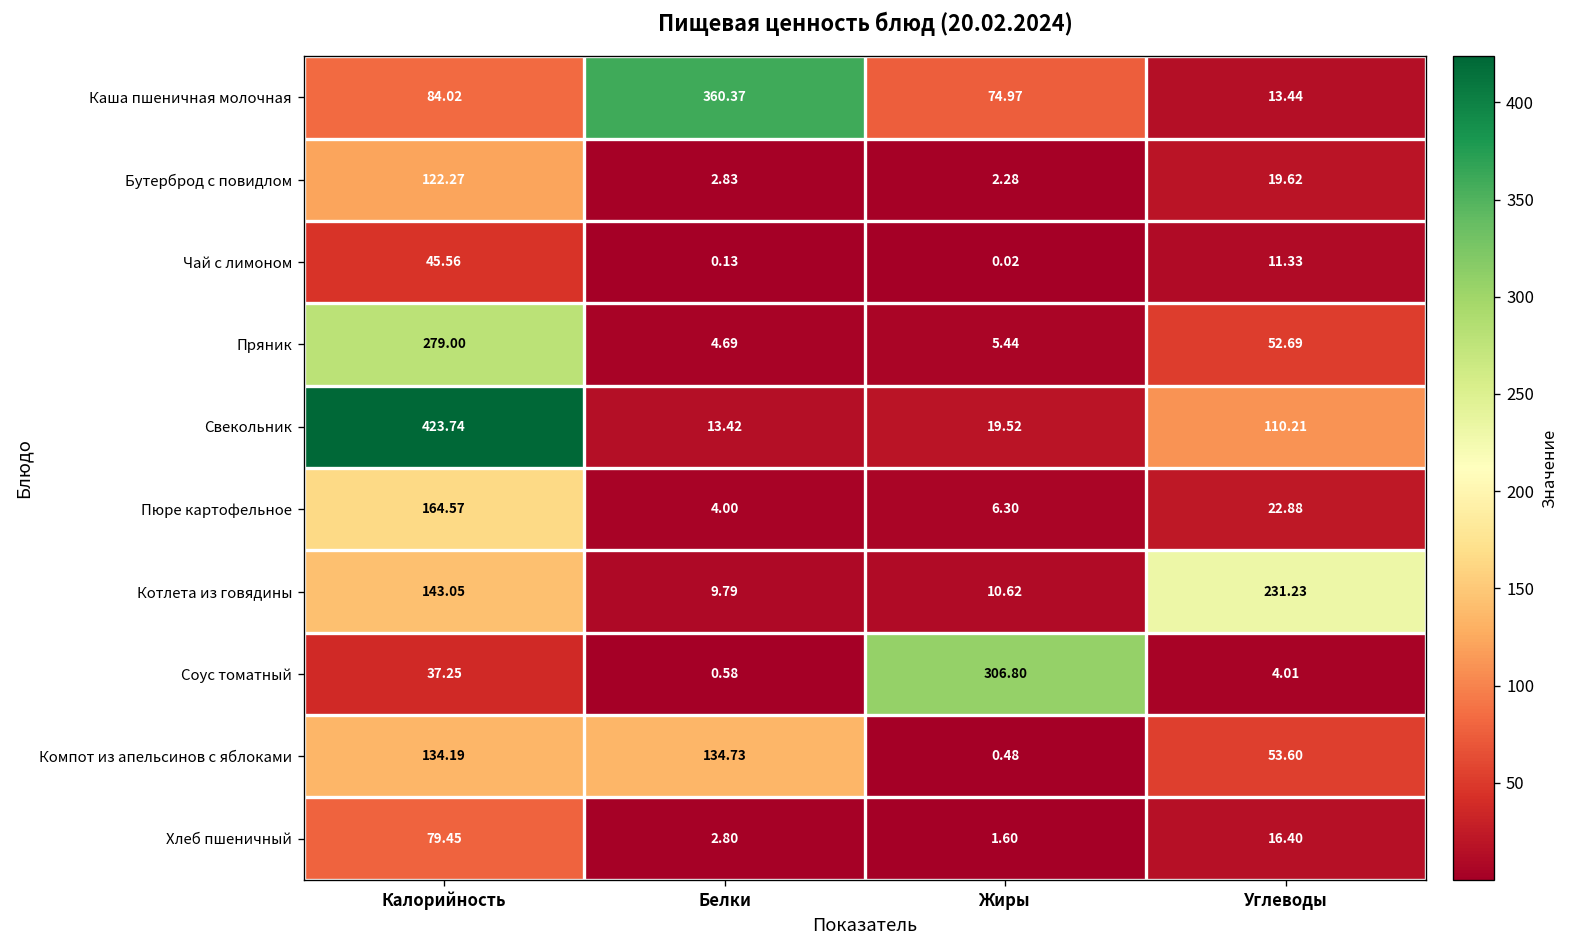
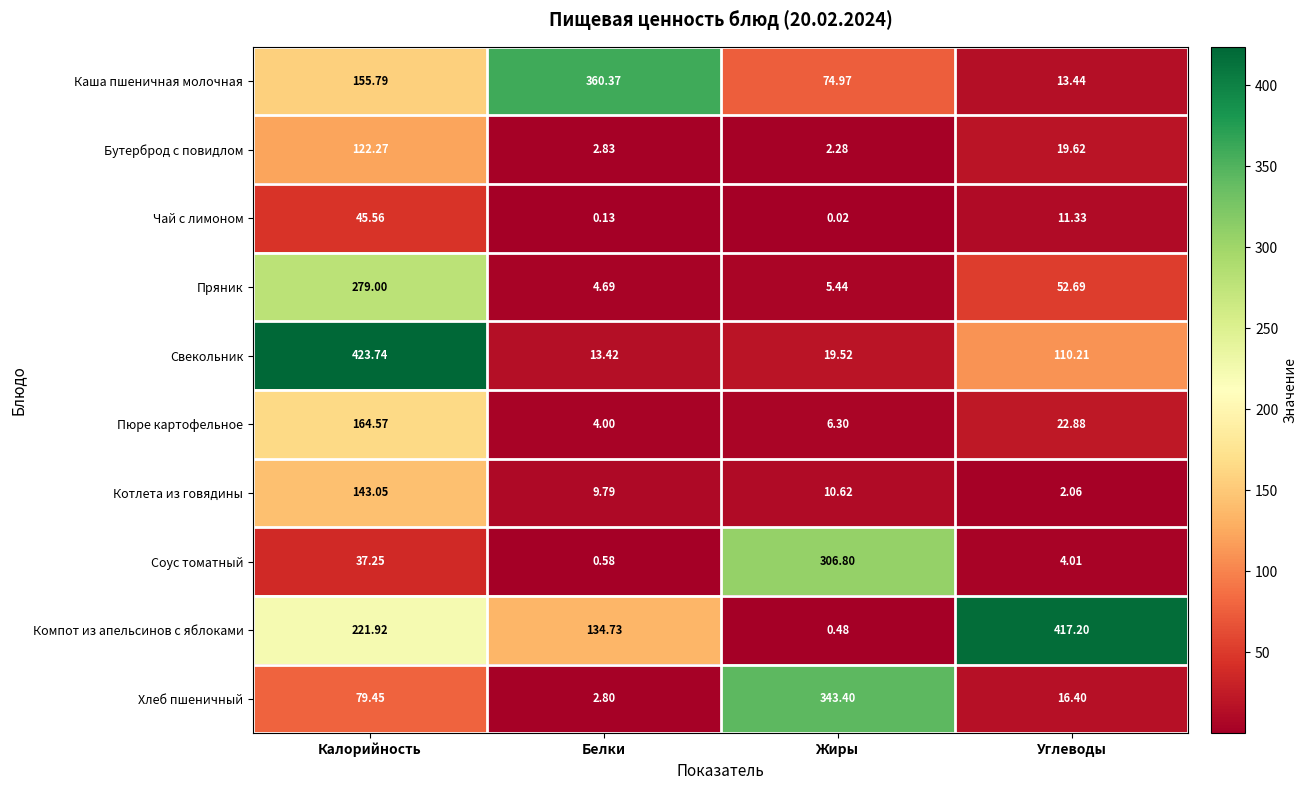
Каша пшеничная молочная, Калорийность: 84.02 -> 155.79
Котлета из говядины, Углеводы: 231.23 -> 2.06
Компот из апельсинов с яблоками, Калорийность: 134.19 -> 221.92
Компот из апельсинов с яблоками, Углеводы: 53.60 -> 417.20
Хлеб пшеничный, Жиры: 1.60 -> 343.40
